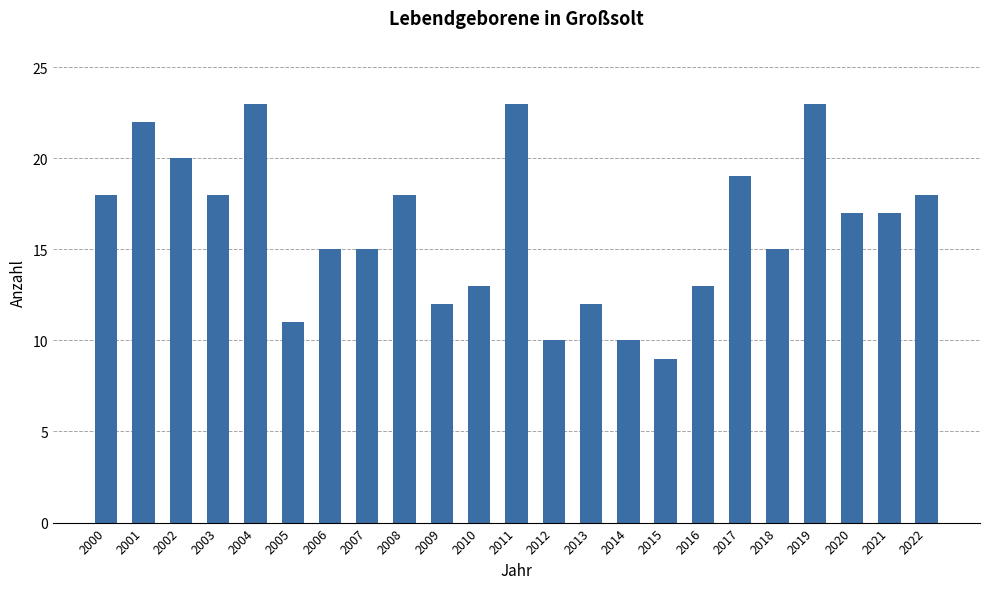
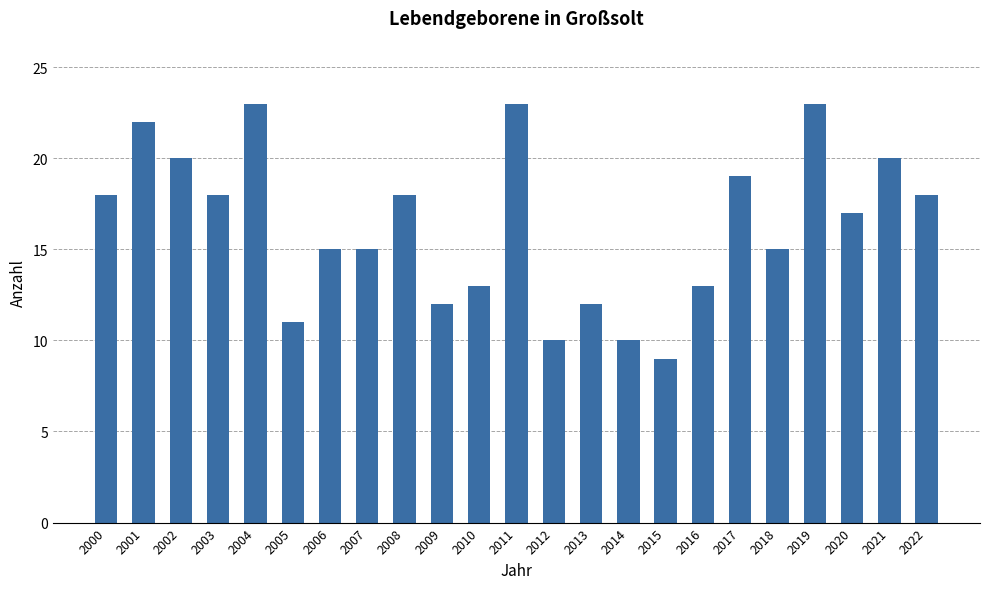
2021: 17 -> 20
